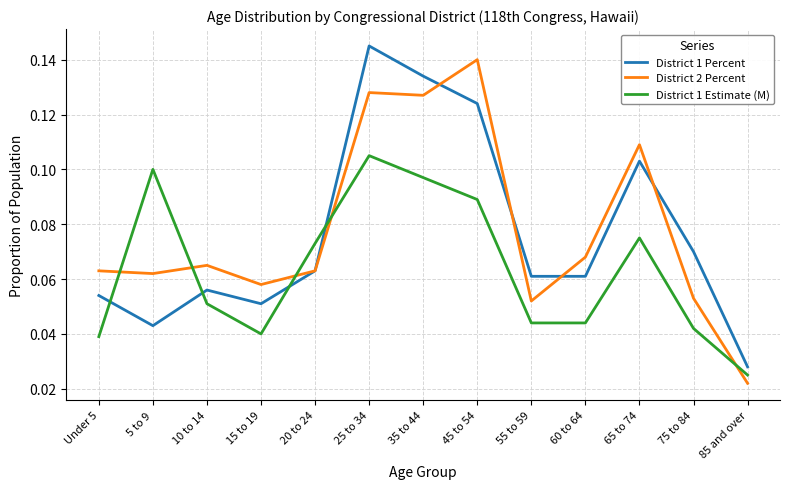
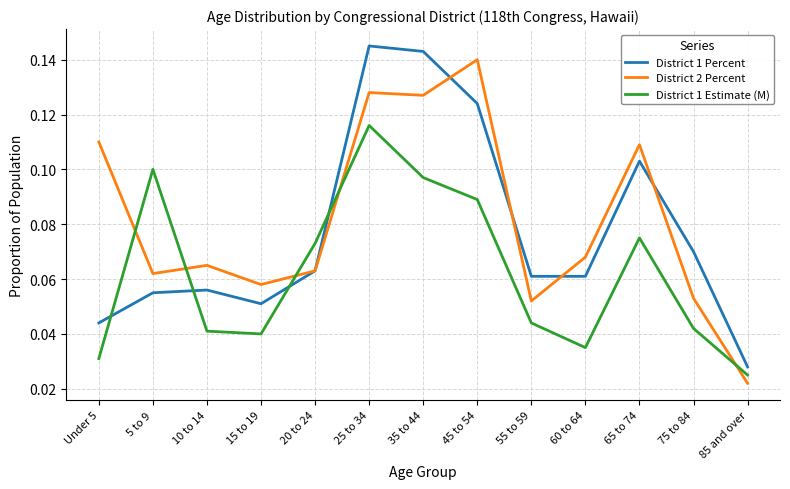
District 1 Percent, Under 5: 0.054 -> 0.044
District 2 Percent, Under 5: 0.063 -> 0.110
District 1 Estimate (M), Under 5: 0.039 -> 0.031
District 1 Percent, 5 to 9: 0.043 -> 0.055
District 1 Estimate (M), 10 to 14: 0.051 -> 0.041
District 1 Estimate (M), 25 to 34: 0.105 -> 0.116
District 1 Percent, 35 to 44: 0.134 -> 0.143
District 1 Estimate (M), 60 to 64: 0.044 -> 0.035
